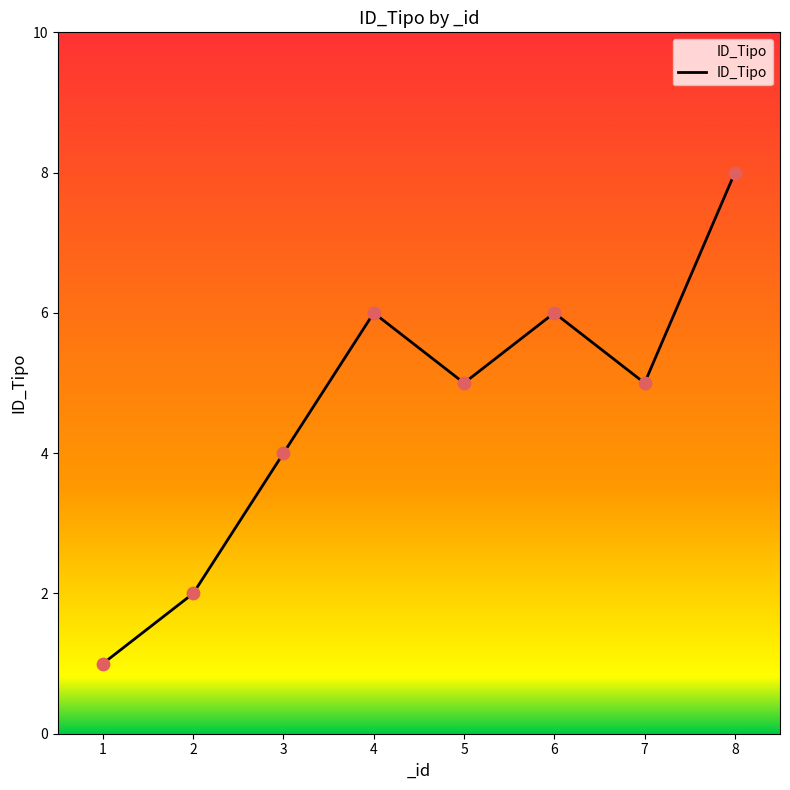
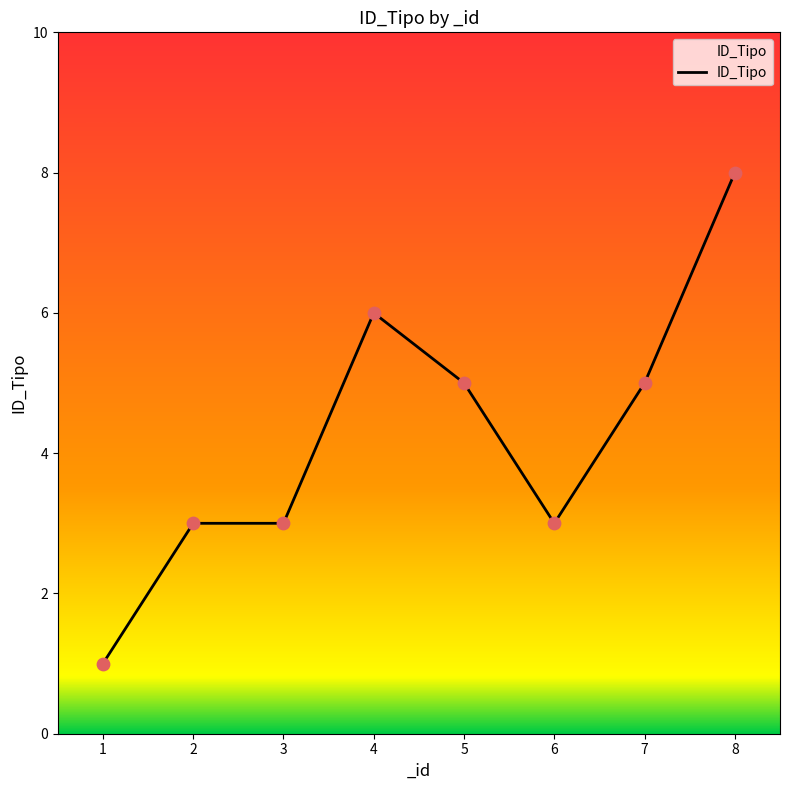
2: 2 -> 3
3: 4 -> 3
6: 6 -> 3
